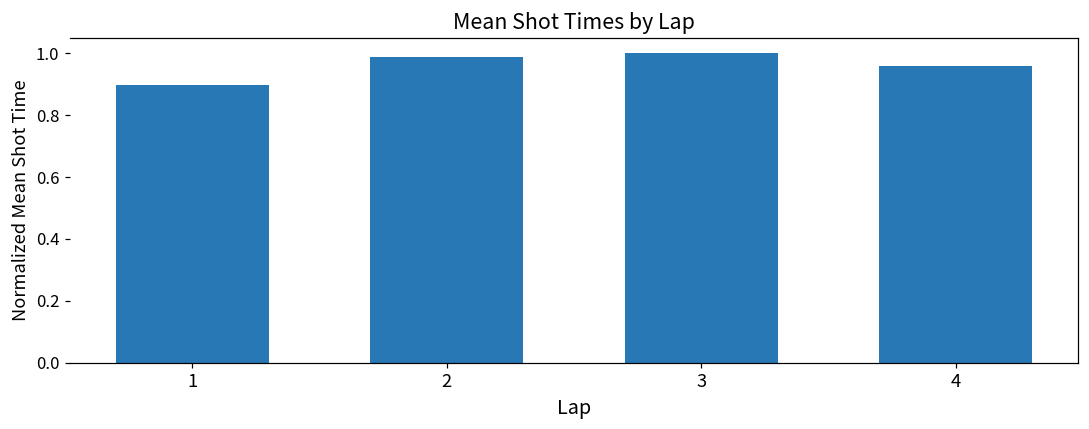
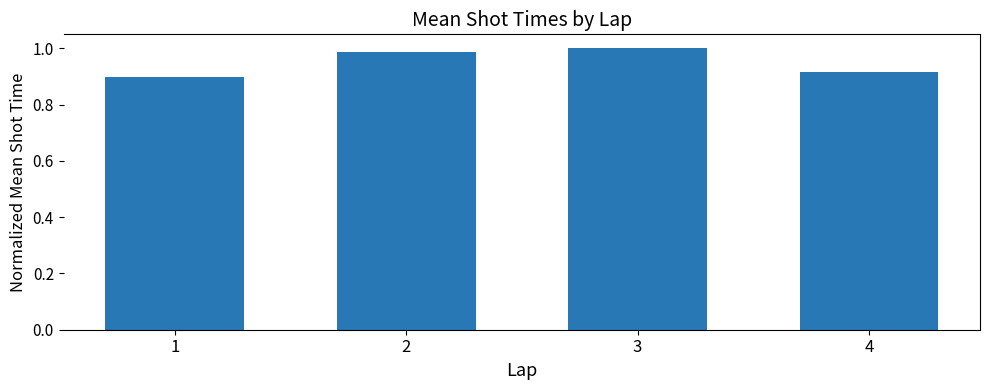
4: 0.96 -> 0.92
